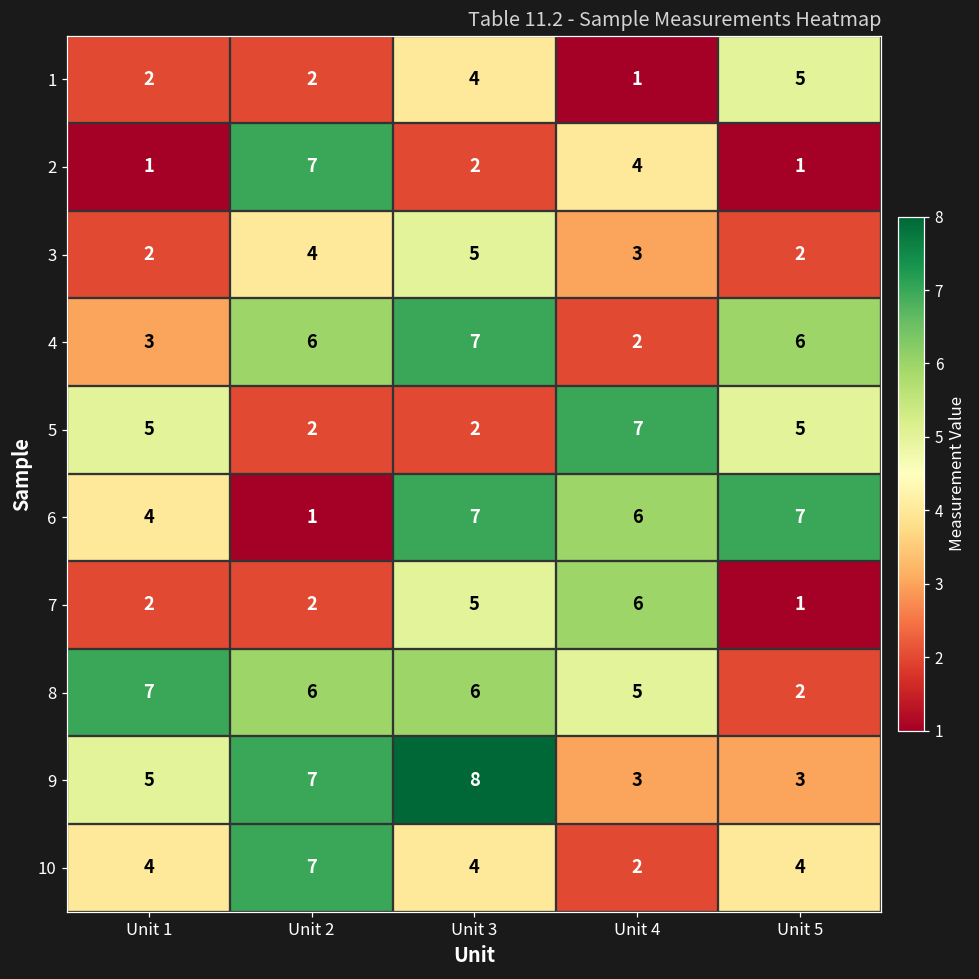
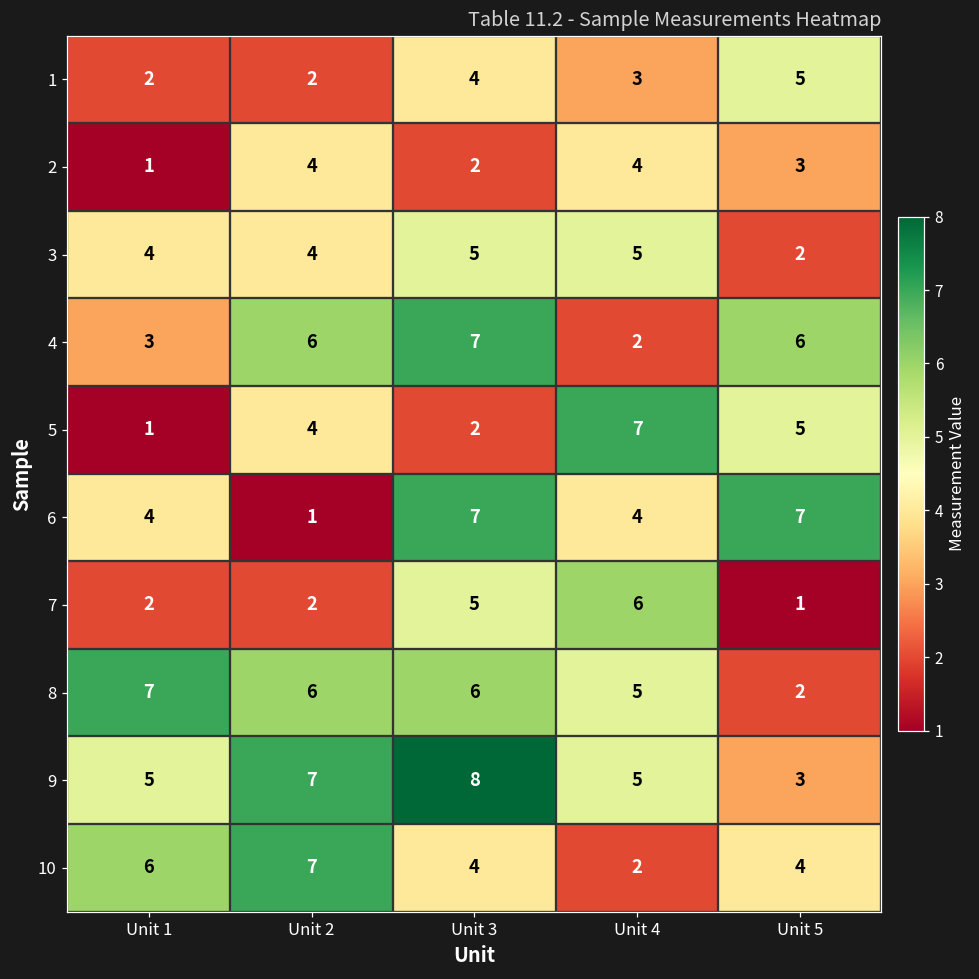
1, Unit 4: 1 -> 3
2, Unit 2: 7 -> 4
2, Unit 5: 1 -> 3
3, Unit 1: 2 -> 4
3, Unit 4: 3 -> 5
5, Unit 1: 5 -> 1
5, Unit 2: 2 -> 4
6, Unit 4: 6 -> 4
9, Unit 4: 3 -> 5
10, Unit 1: 4 -> 6
